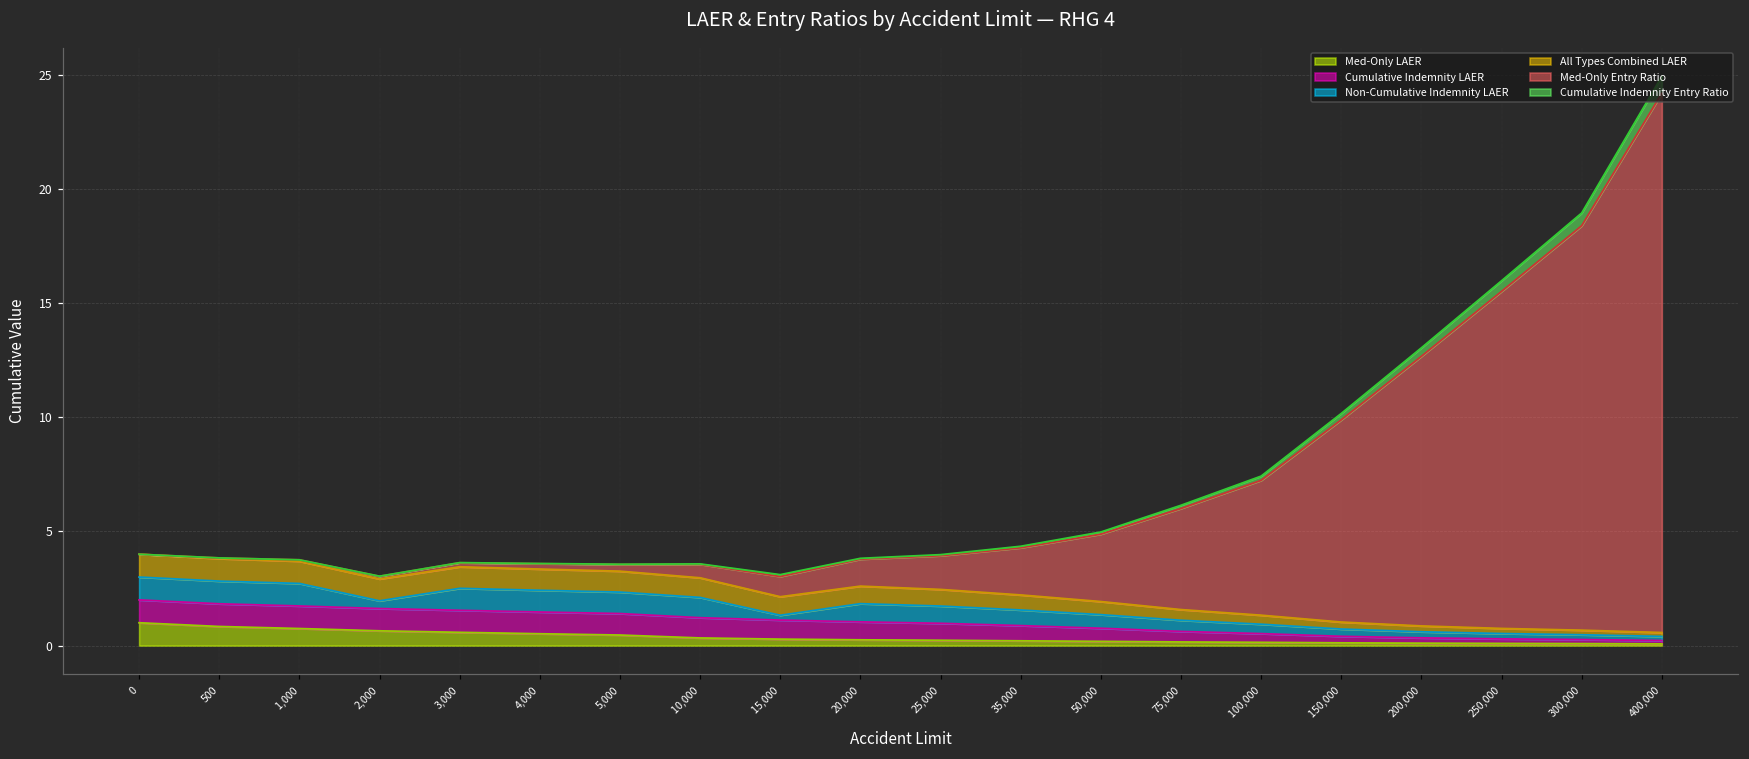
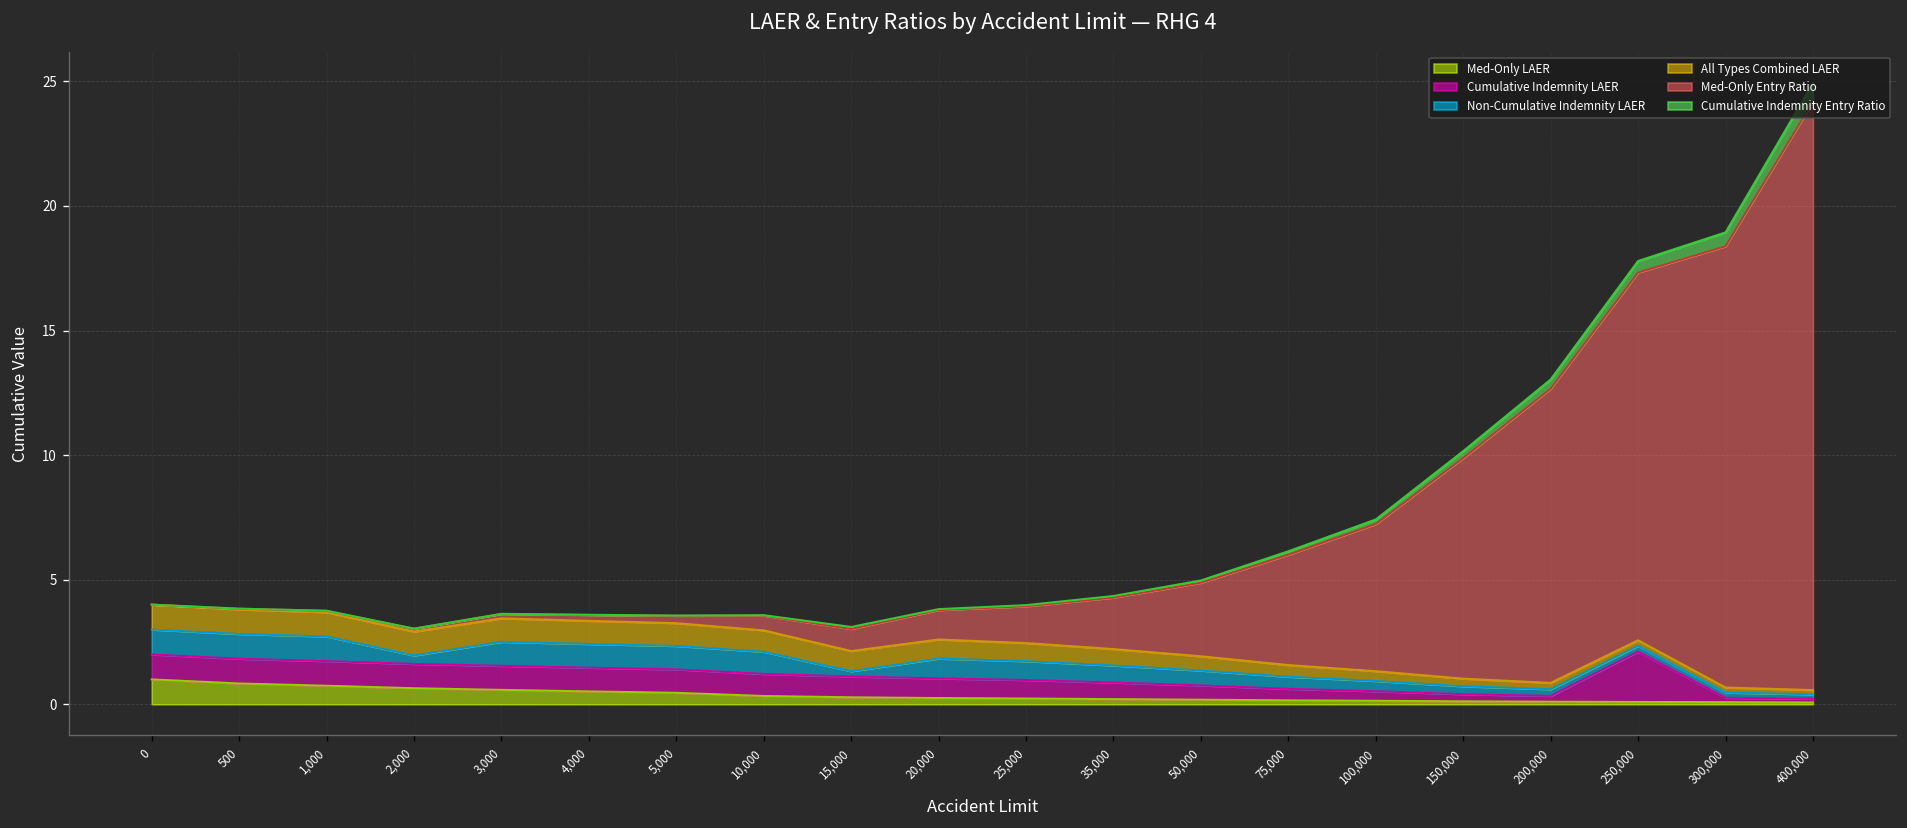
Cumulative Indemnity LAER, 250,000: 0.2 -> 2.0
